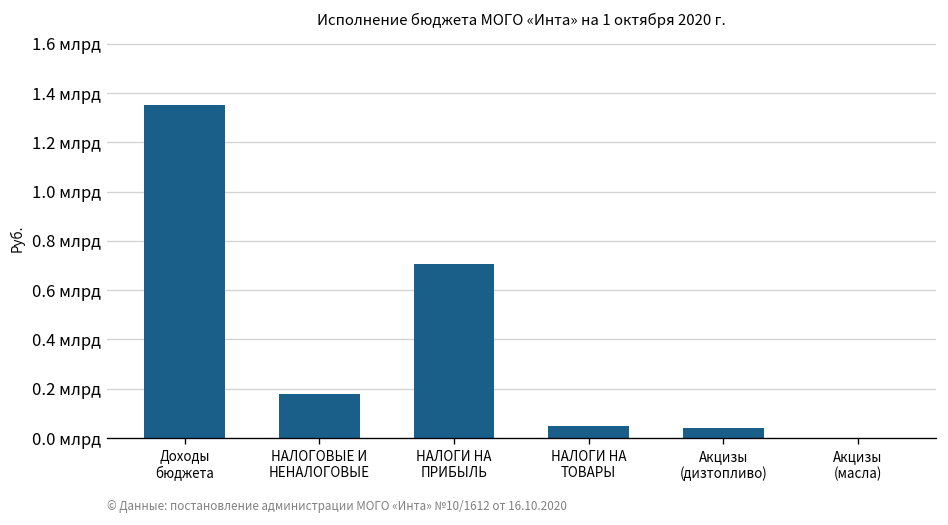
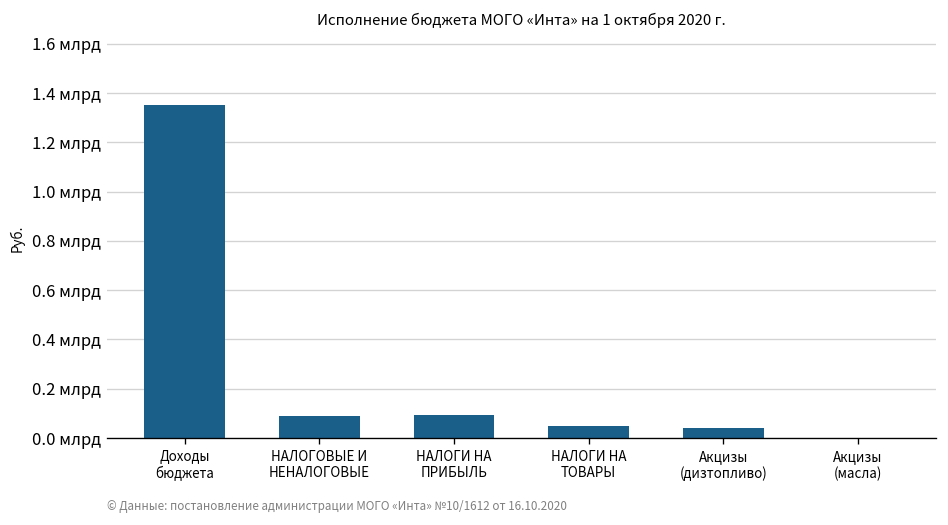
НАЛОГОВЫЕ И НЕНАЛОГОВЫЕ: 0.18 млрд -> 0.09 млрд
НАЛОГИ НА ПРИБЫЛЬ: 0.71 млрд -> 0.10 млрд
